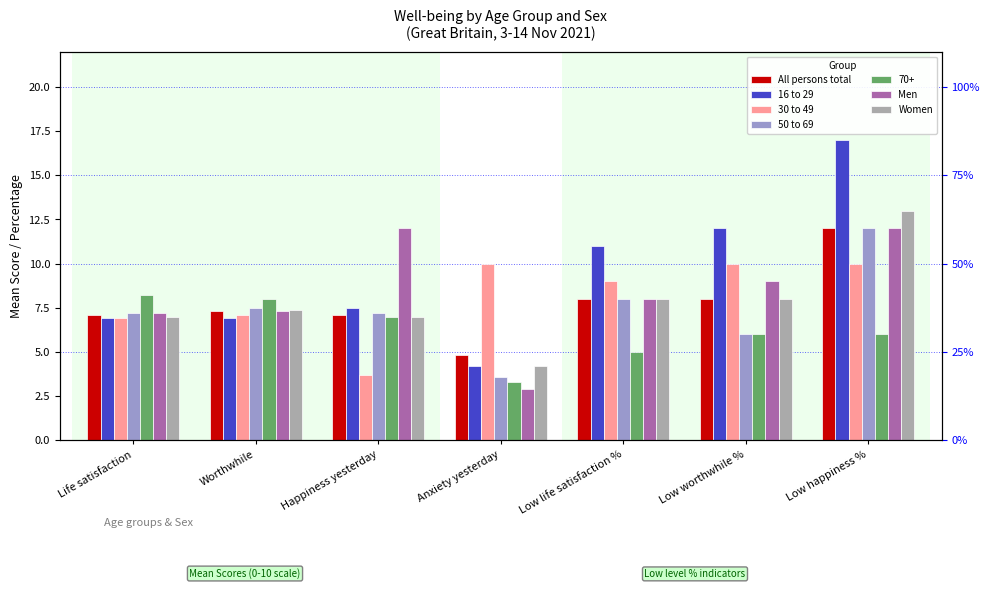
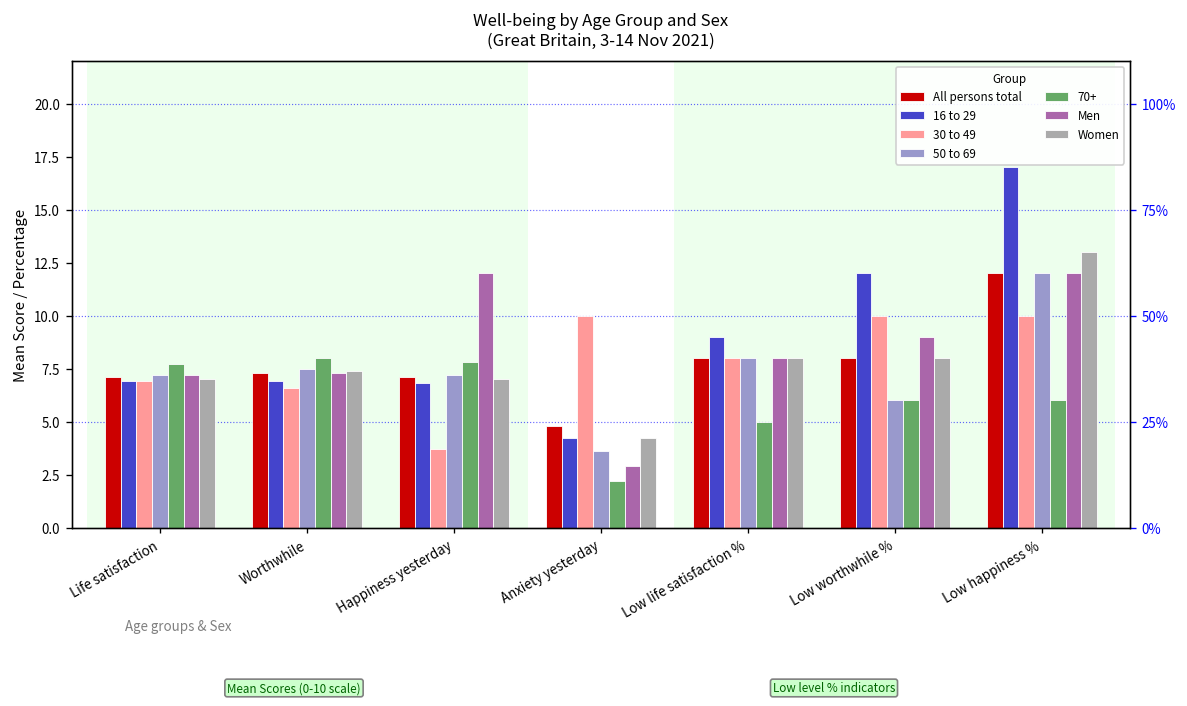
70+, Life satisfaction: 8.2 -> 7.7
30 to 49, Worthwhile: 7.1 -> 6.6
16 to 29, Happiness yesterday: 7.5 -> 6.8
70+, Happiness yesterday: 7.0 -> 7.8
70+, Anxiety yesterday: 3.3 -> 2.2
16 to 29, Low life satisfaction %: 11 -> 9
30 to 49, Low life satisfaction %: 9 -> 8
